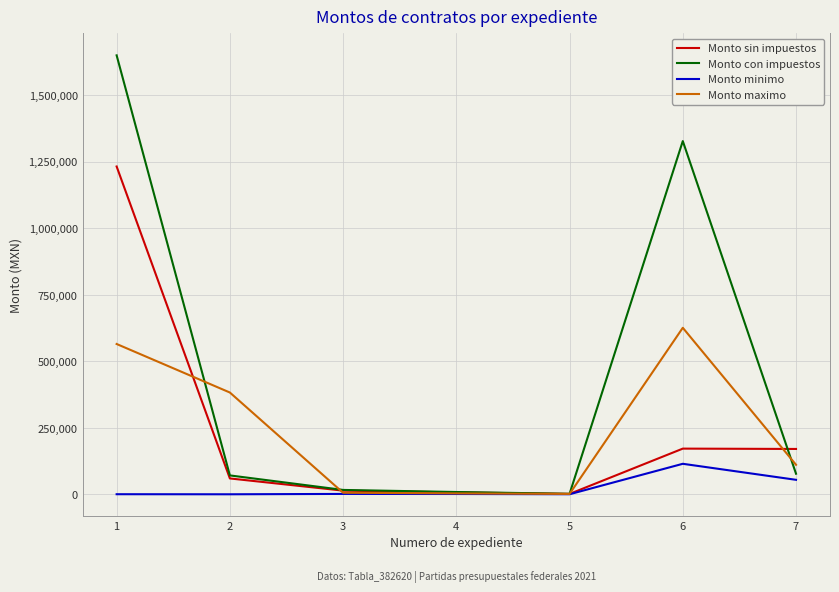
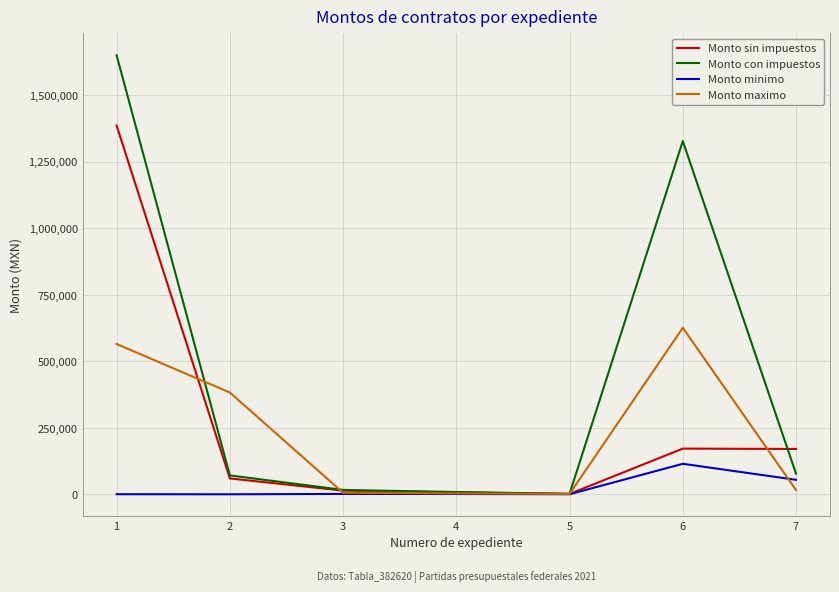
Monto sin impuestos, 1: 1,230,000 -> 1,390,000
Monto maximo, 7: 110,000 -> 20,000
